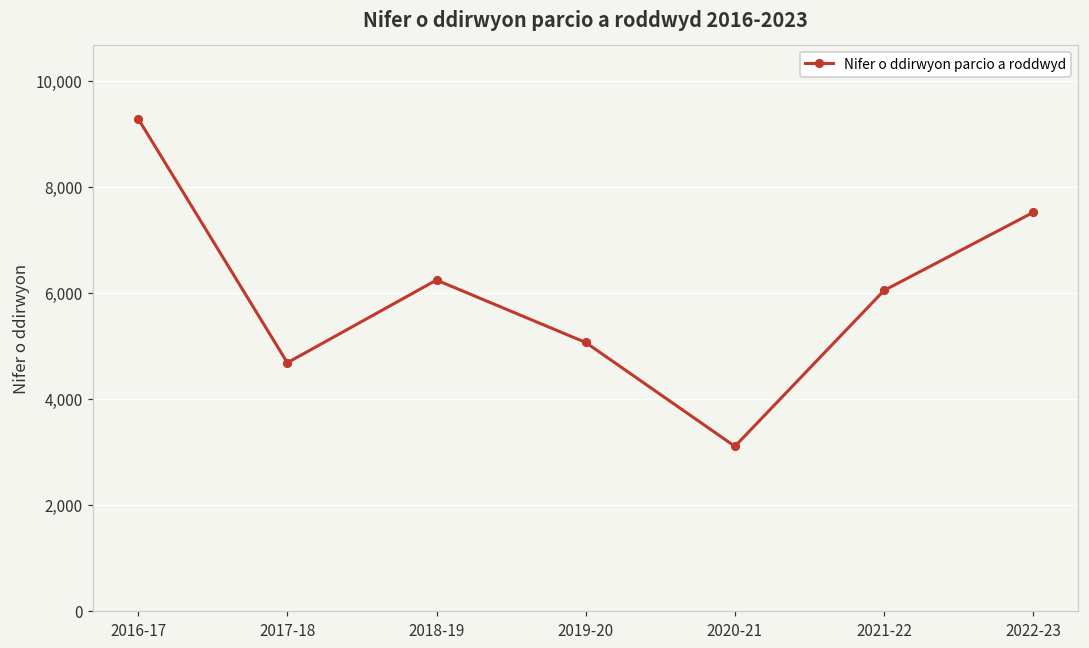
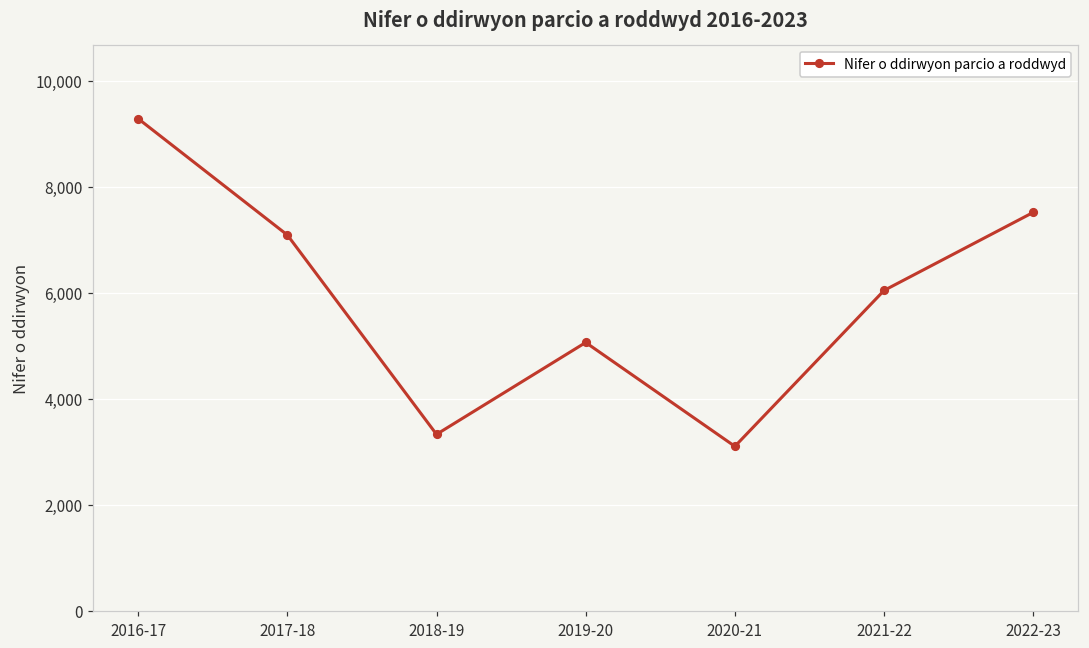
2017-18: 4,700 -> 7,100
2018-19: 6,200 -> 3,300
